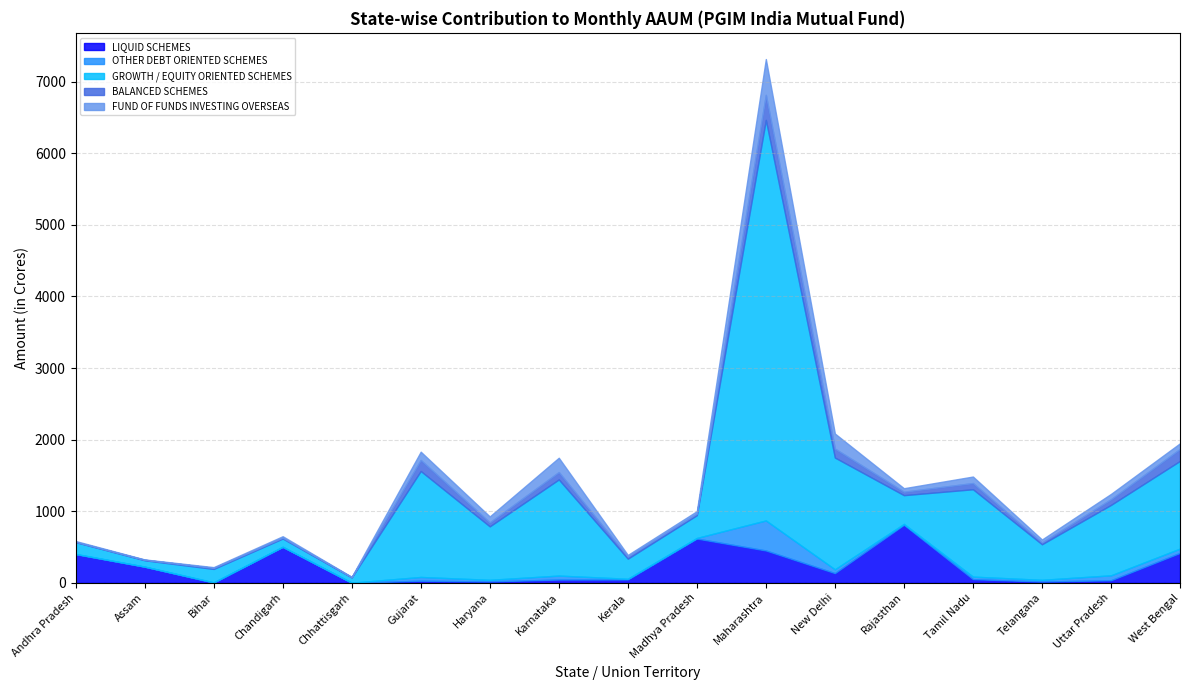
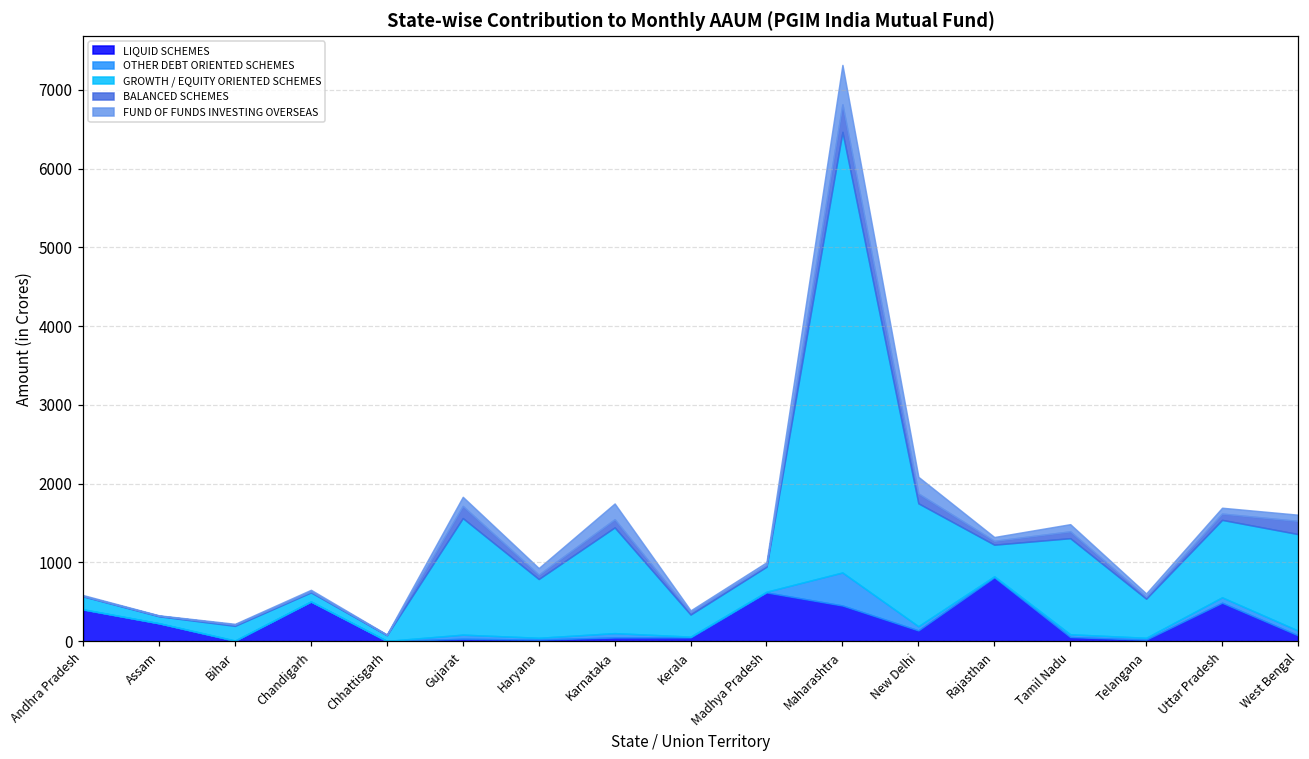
LIQUID SCHEMES, Uttar Pradesh: 0 -> 500
LIQUID SCHEMES, West Bengal: 400 -> 100
